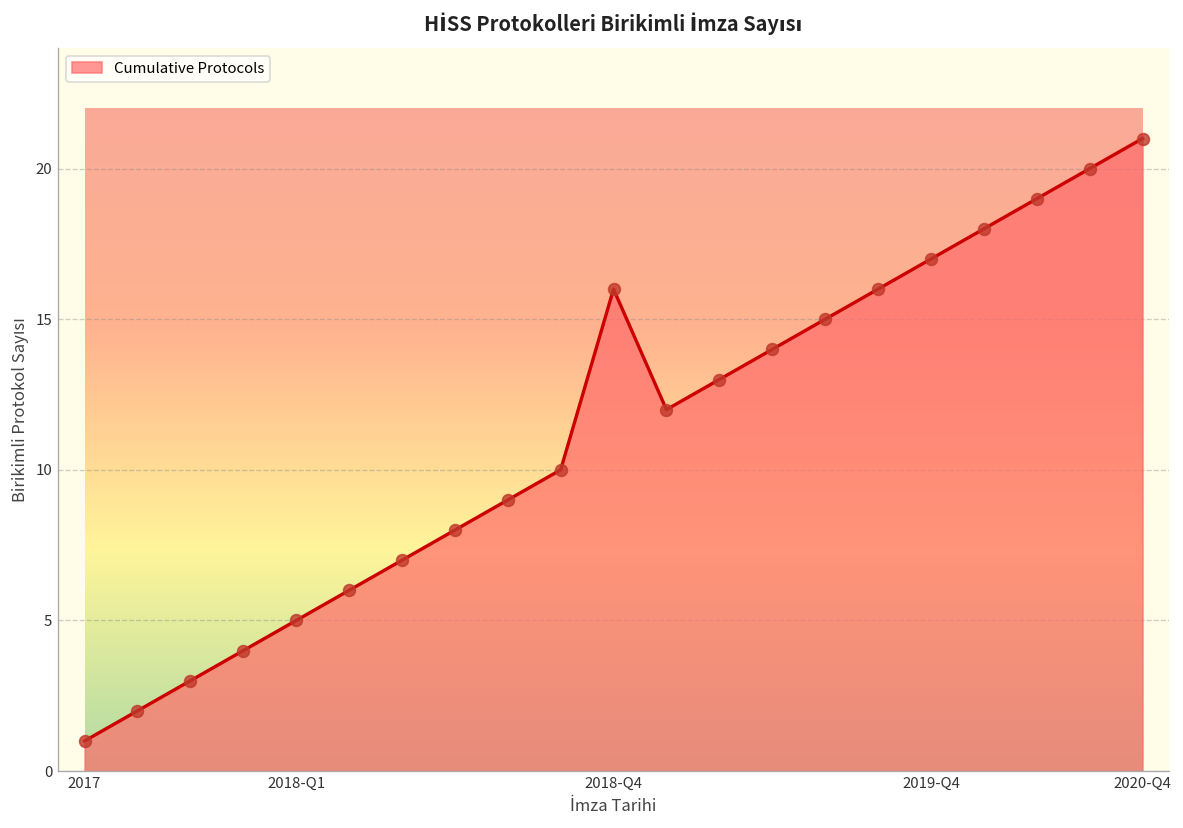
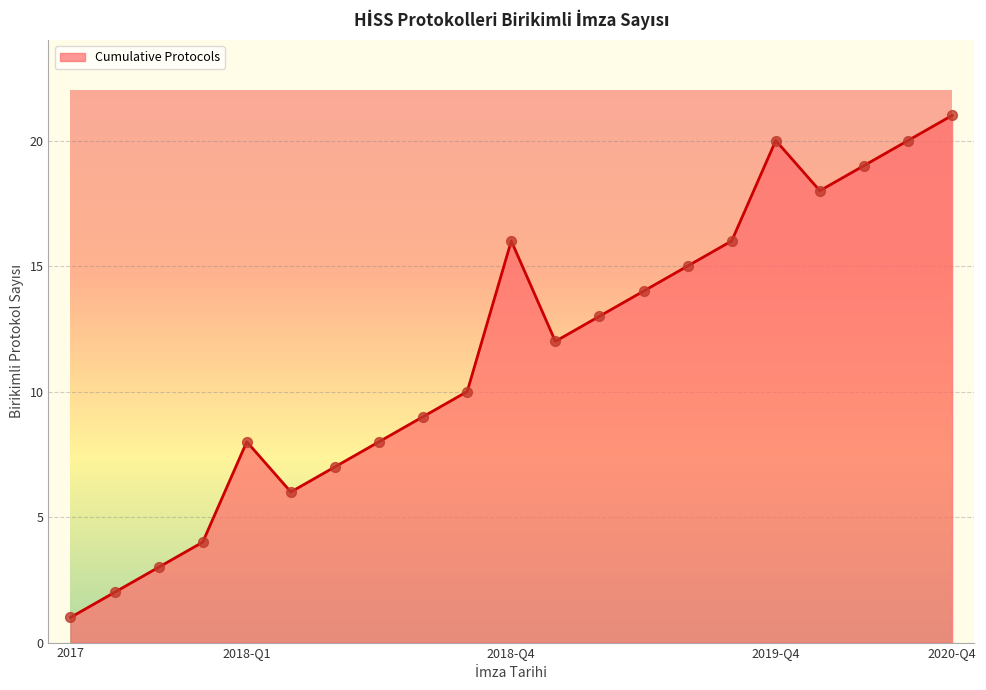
2018-Q1: 5 -> 8
2019-Q4: 17 -> 20
